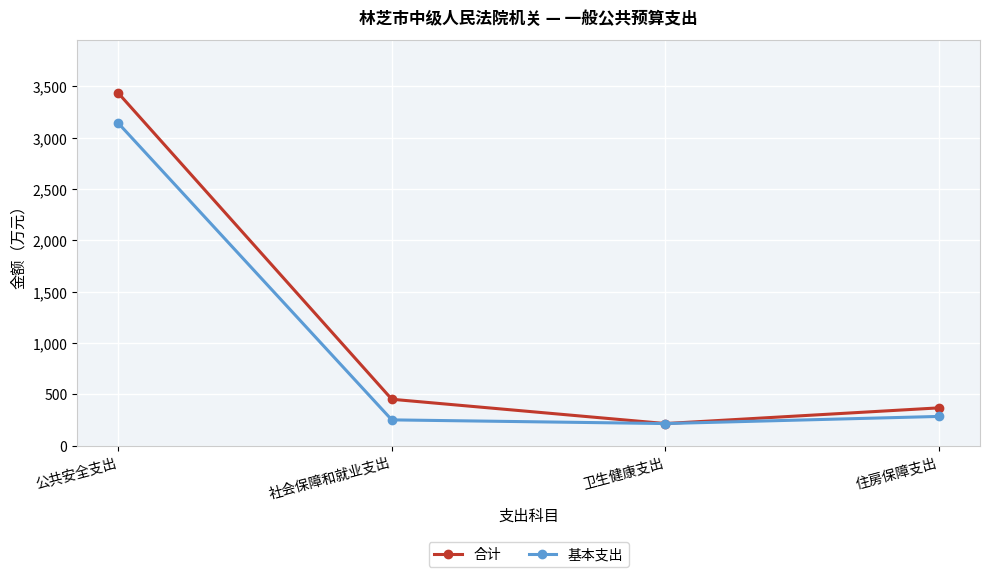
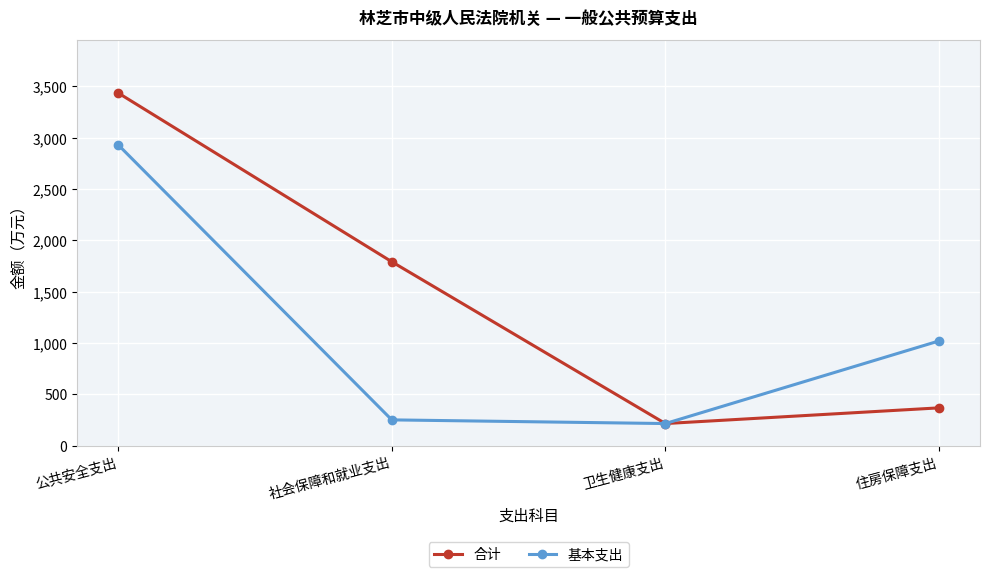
基本支出, 公共安全支出: 3,140 -> 2,930
合计, 社会保障和就业支出: 450 -> 1,790
基本支出, 住房保障支出: 290 -> 1,020
